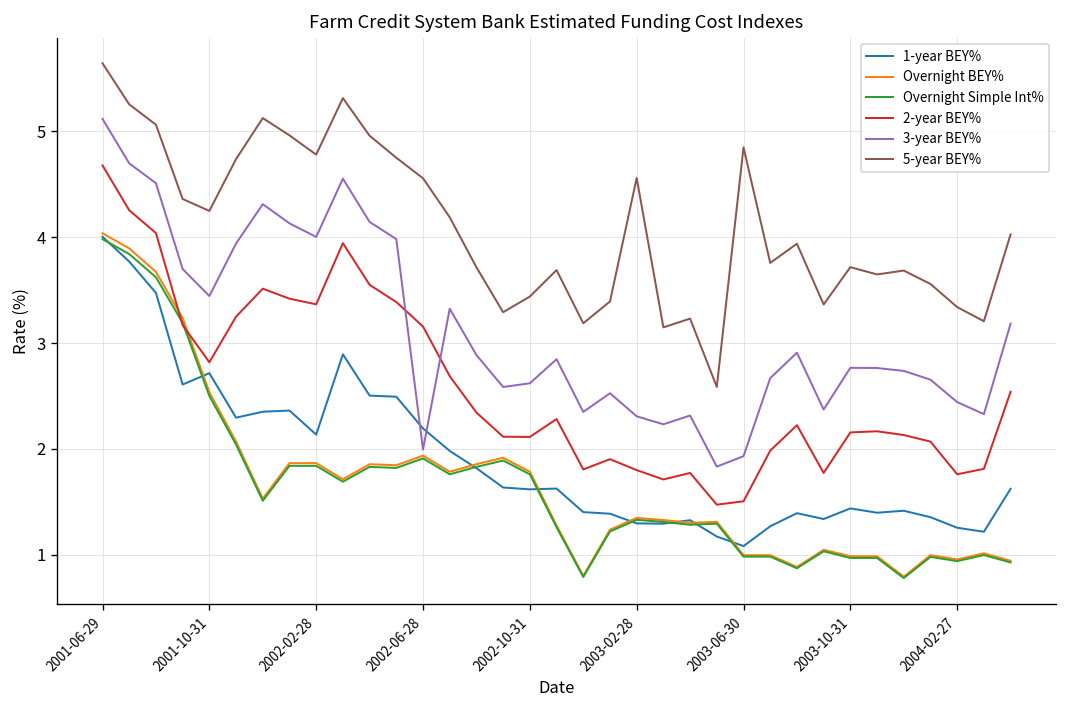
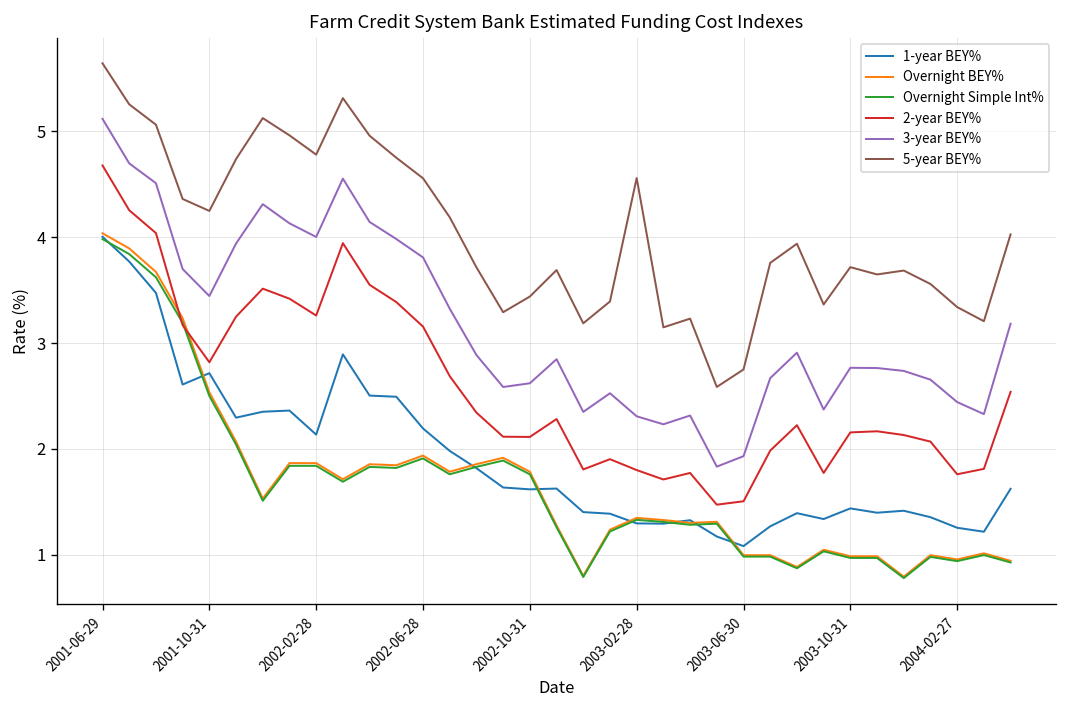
2-year BEY%, 2002-02-28: 3.4 -> 3.3
3-year BEY%, 2002-06-28: 2.0 -> 3.8
5-year BEY%, 2003-06-30: 4.8 -> 2.8
